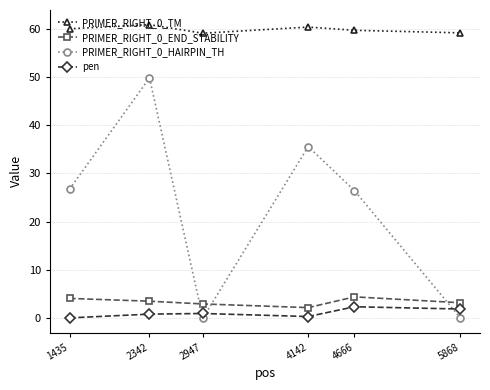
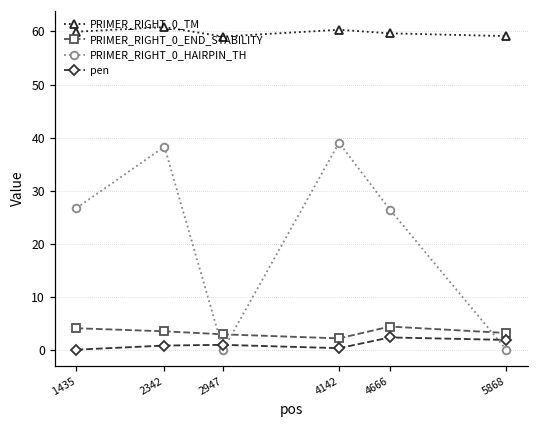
PRIMER_RIGHT_0_HAIRPIN_TH, 2342: 50 -> 38
PRIMER_RIGHT_0_HAIRPIN_TH, 4142: 36 -> 39
